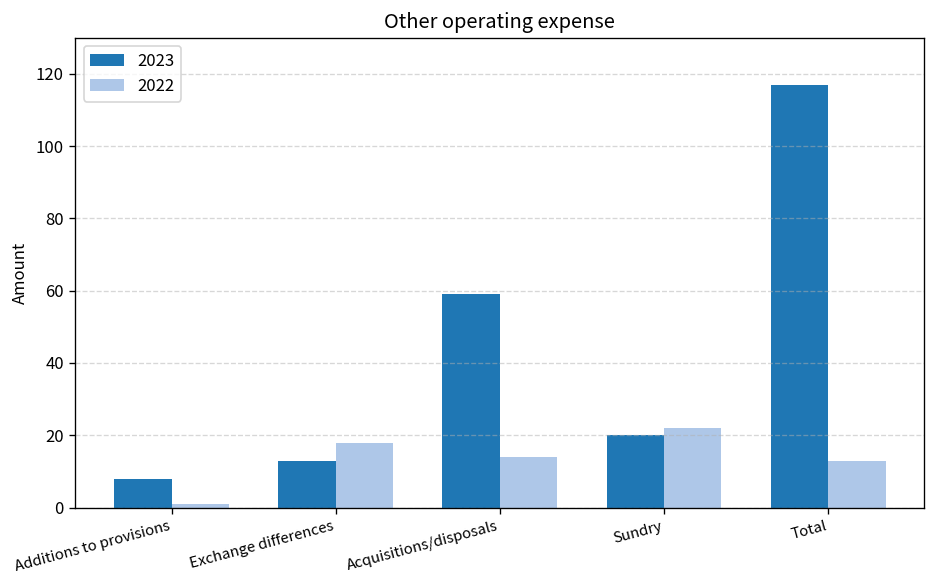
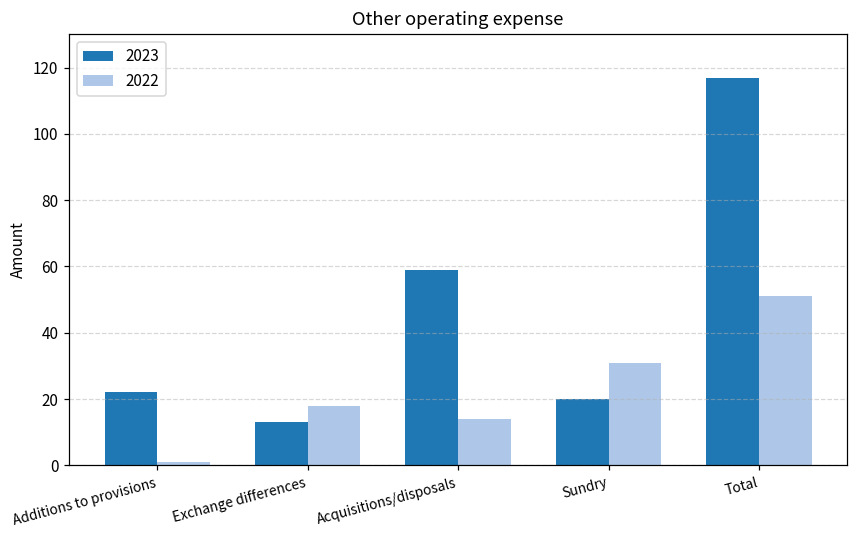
2023, Additions to provisions: 8 -> 22
2022, Sundry: 22 -> 31
2022, Total: 13 -> 51
